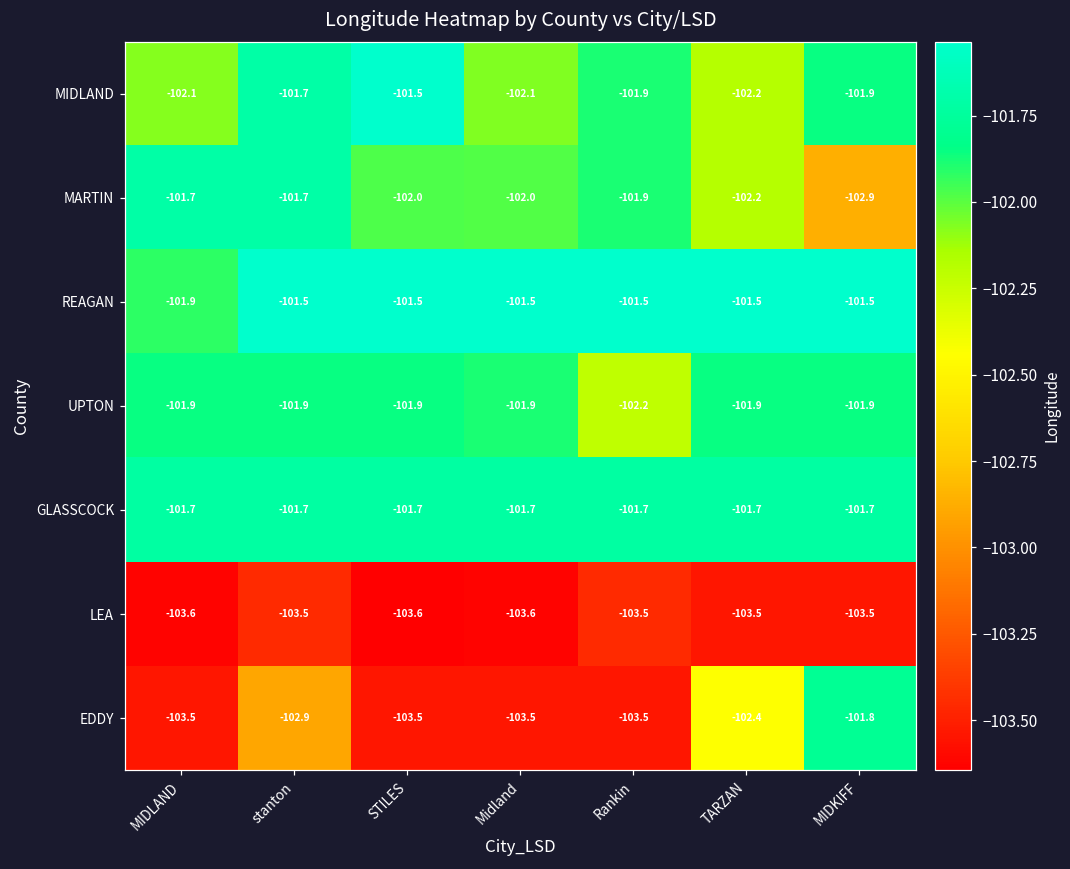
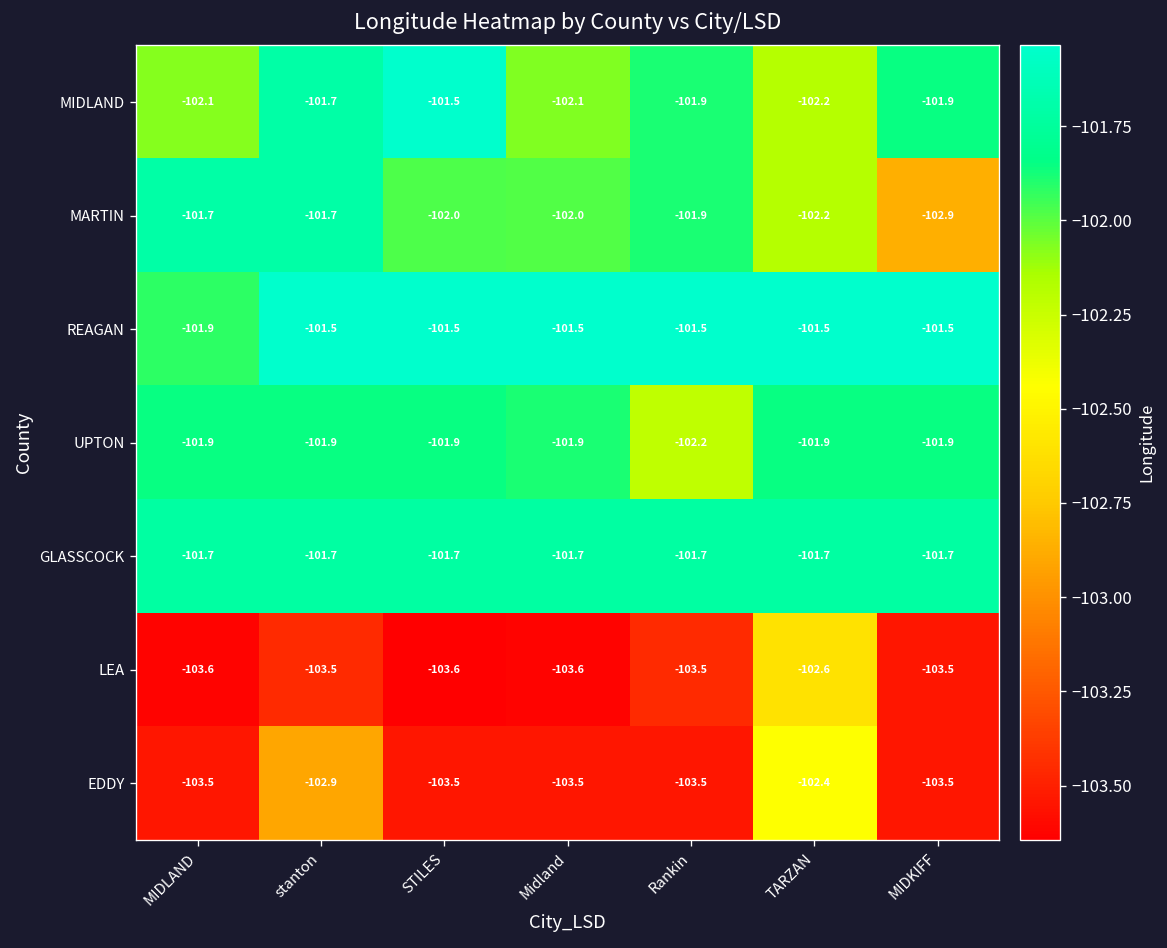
LEA, TARZAN: -103.5 -> -102.6
EDDY, MIDKIFF: -101.8 -> -103.5
